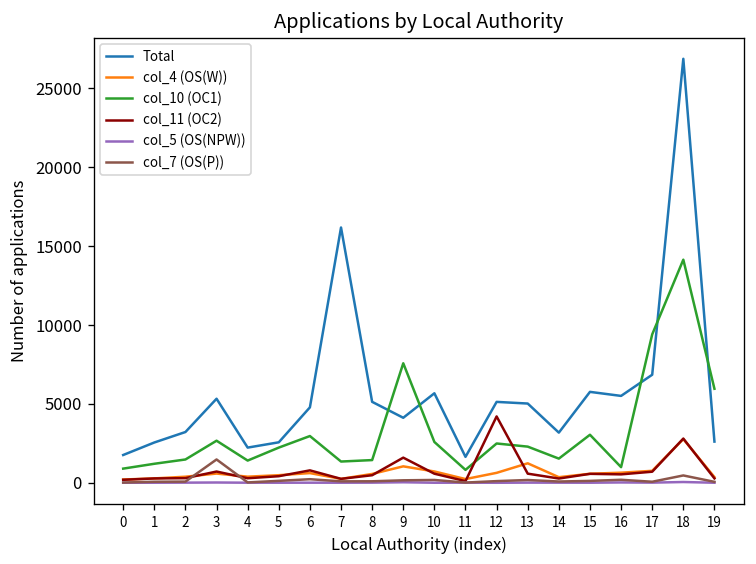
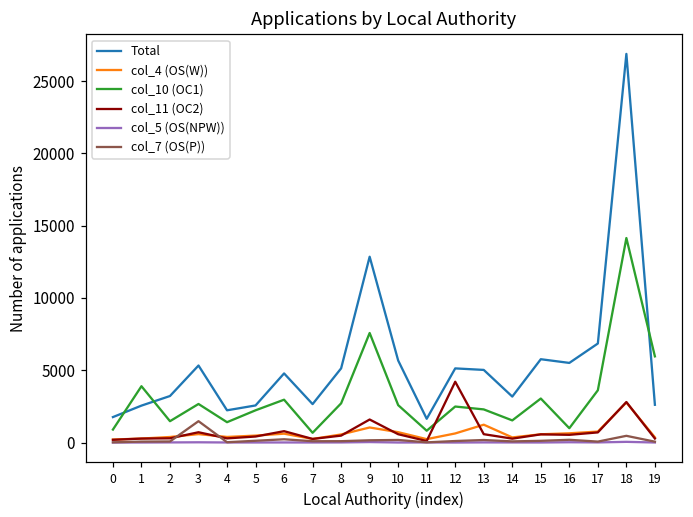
col_10 (OC1), 1: 1200 -> 3900
Total, 7: 16200 -> 2700
col_10 (OC1), 7: 1300 -> 700
col_10 (OC1), 8: 1400 -> 2700
Total, 9: 4100 -> 12900
col_10 (OC1), 17: 9400 -> 3600
